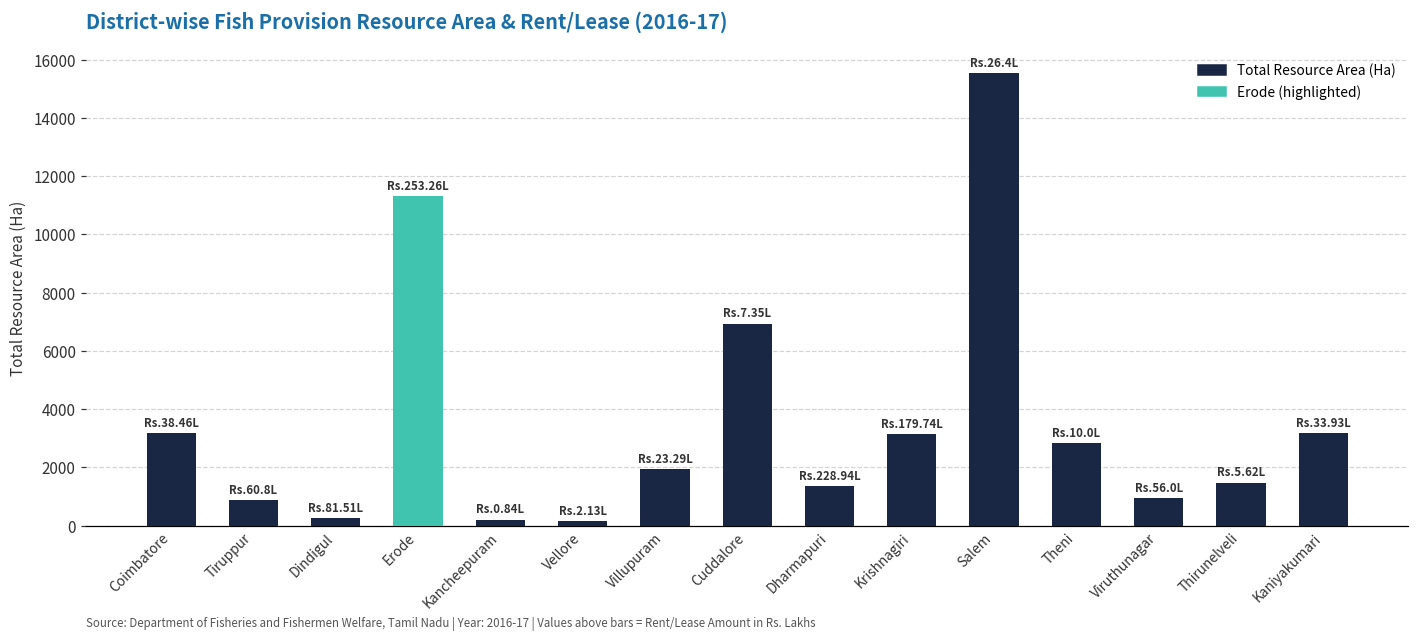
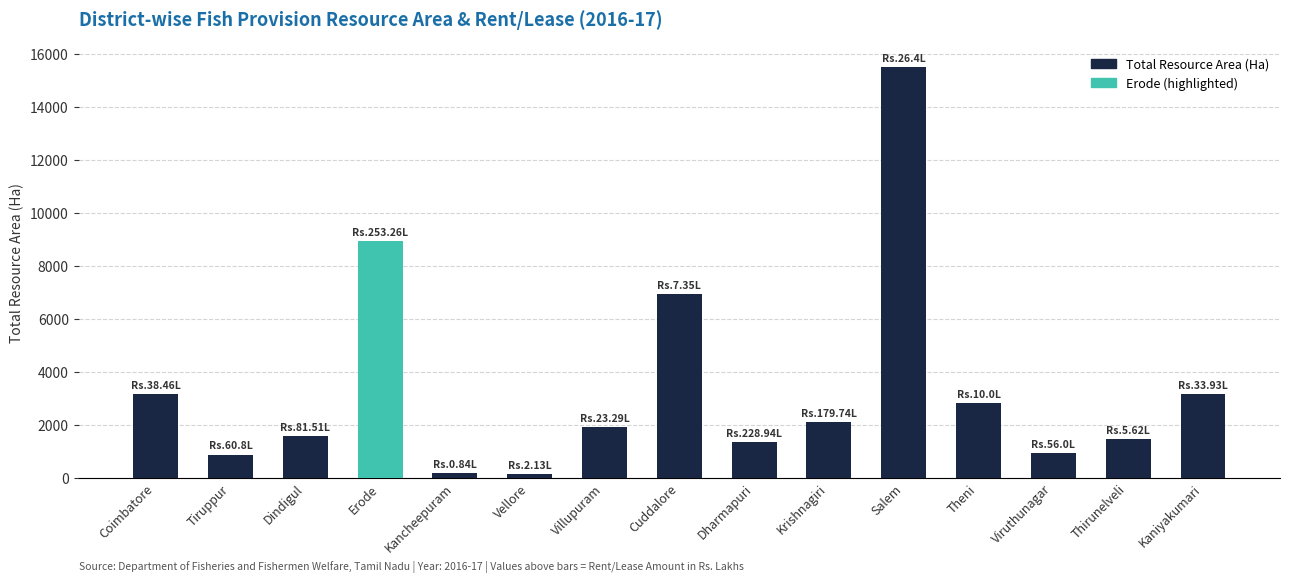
Dindigul: 200 -> 1600
Erode: 11300 -> 9000
Krishnagiri: 3100 -> 2100
